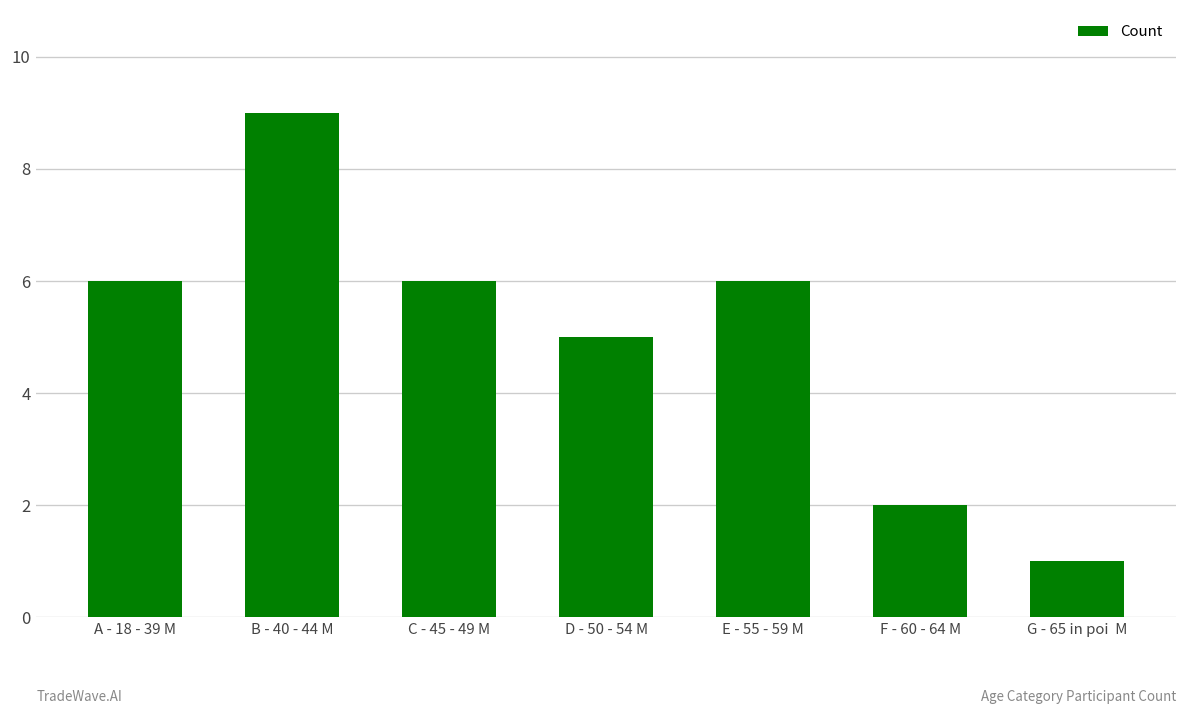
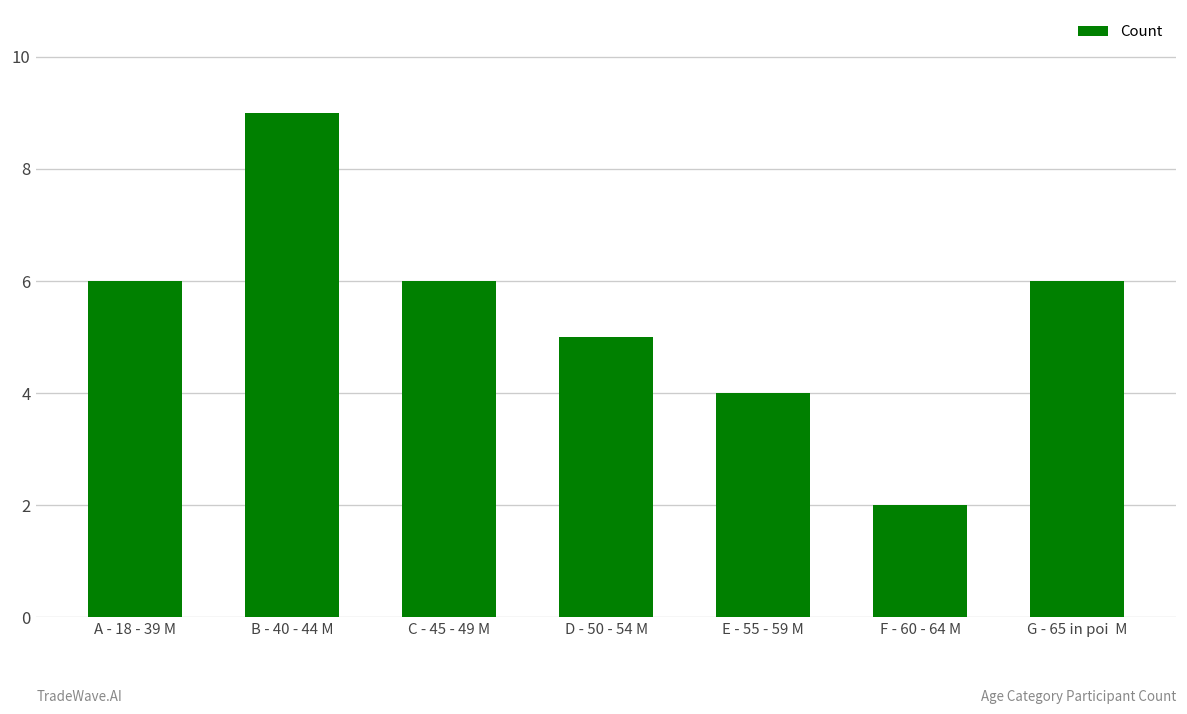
E - 55 - 59 M: 6 -> 4
G - 65 in poi M: 1 -> 6
